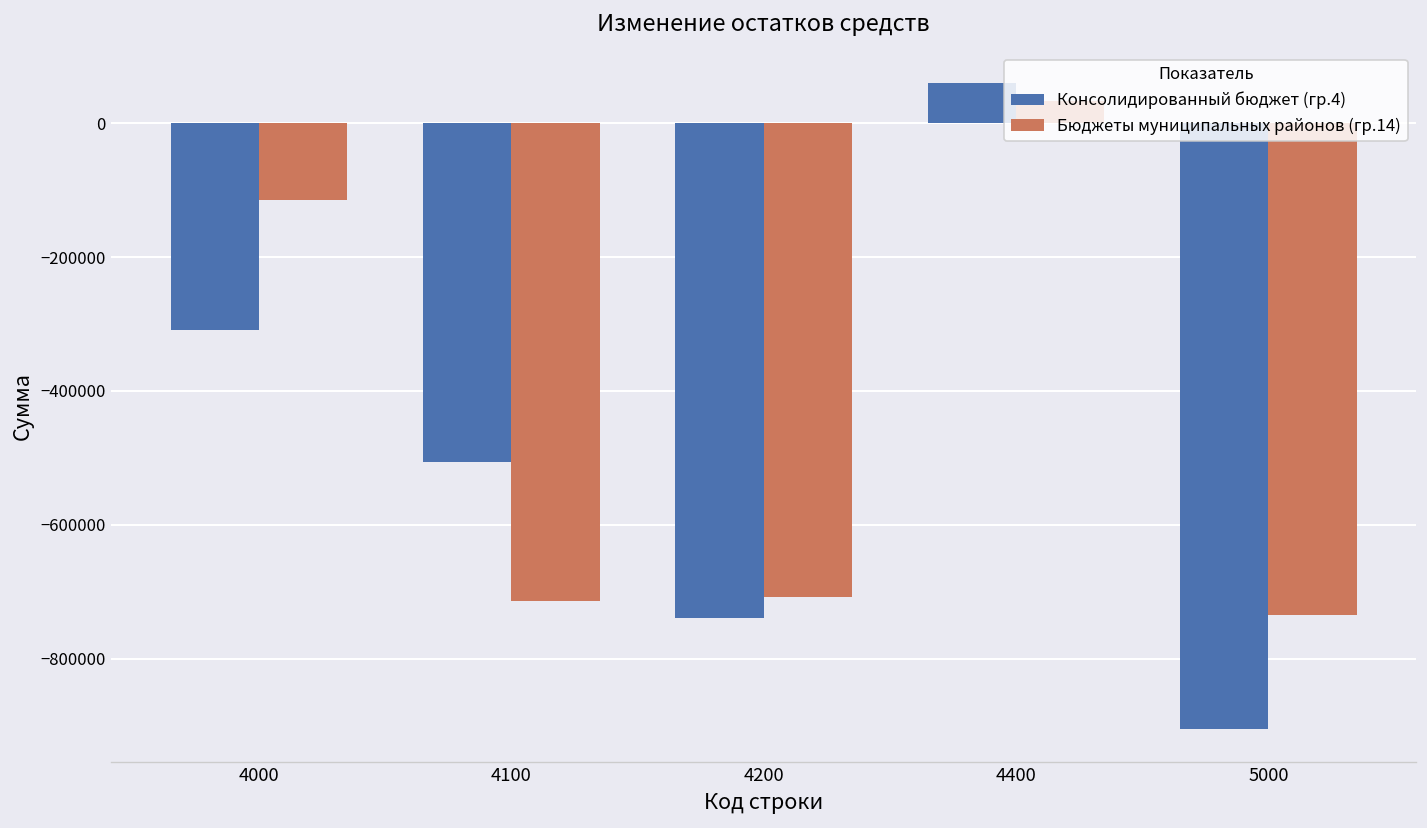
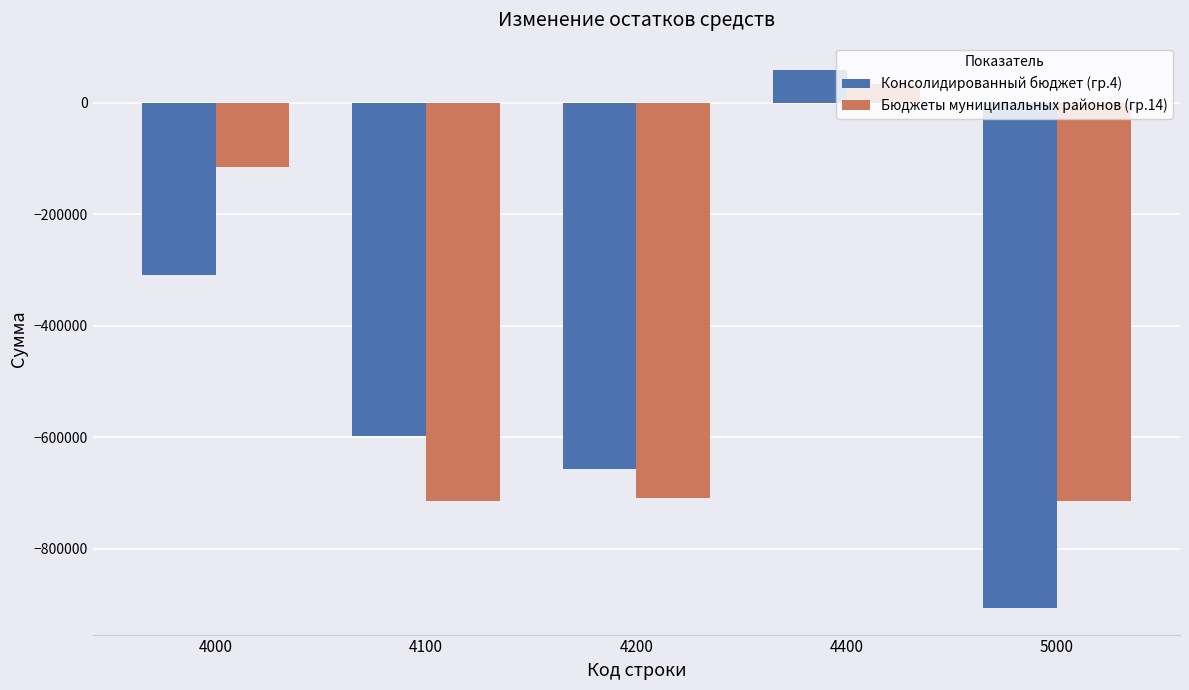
Консолидированный бюджет (гр.4), 4100: -510000 -> -600000
Консолидированный бюджет (гр.4), 4200: -740000 -> -660000
Бюджеты муниципальных районов (гр.14), 5000: -740000 -> -720000
